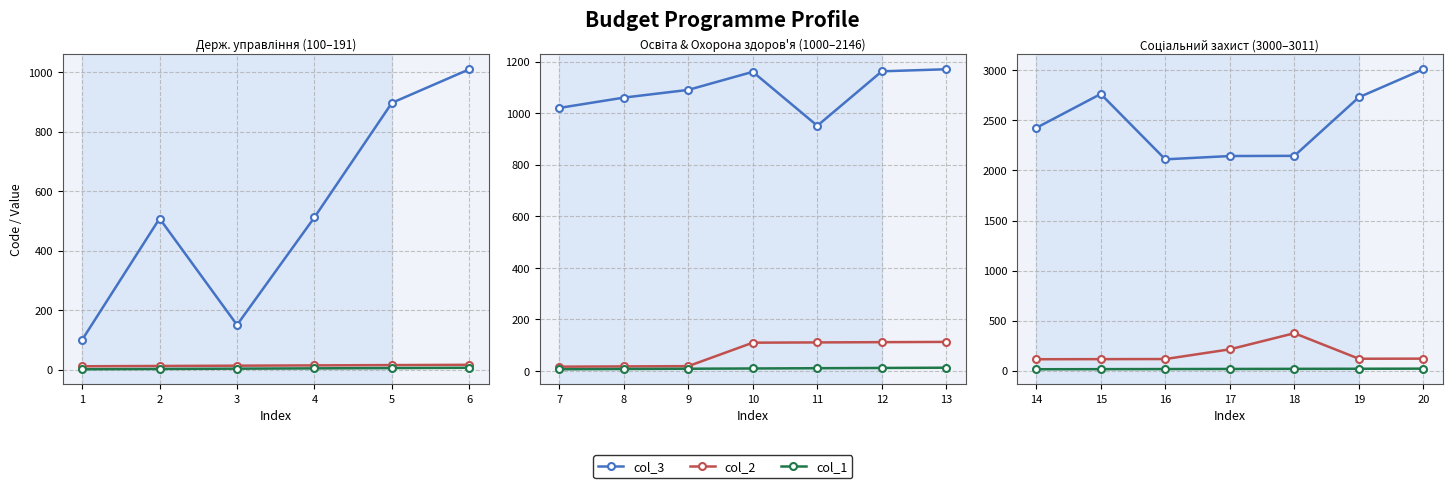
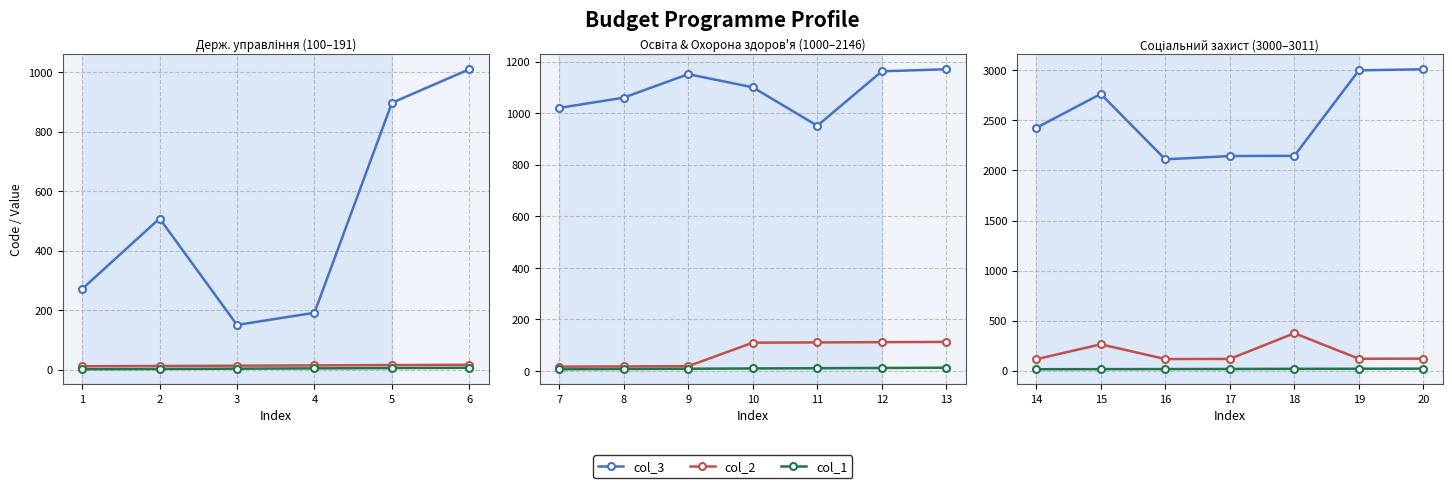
Держ. управління (100–191), col_3, 1: 100 -> 270
Держ. управління (100–191), col_3, 4: 510 -> 190
Освіта & Охорона здоров'я (1000–2146), col_3, 9: 1090 -> 1150
Освіта & Охорона здоров'я (1000–2146), col_3, 10: 1160 -> 1100
Соціальний захист (3000–3011), col_2, 15: 120 -> 260
Соціальний захист (3000–3011), col_2, 17: 210 -> 120
Соціальний захист (3000–3011), col_3, 19: 2730 -> 3000
